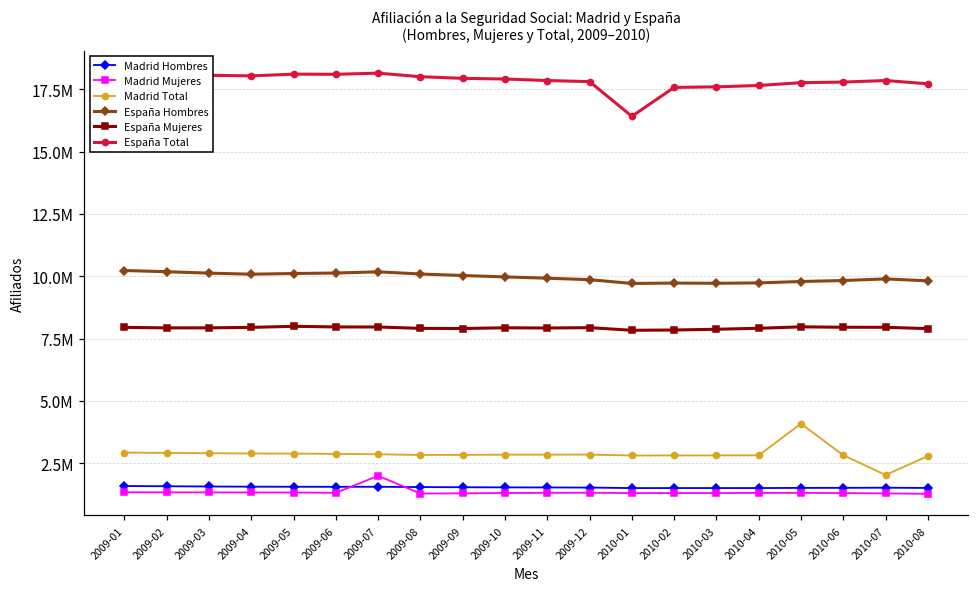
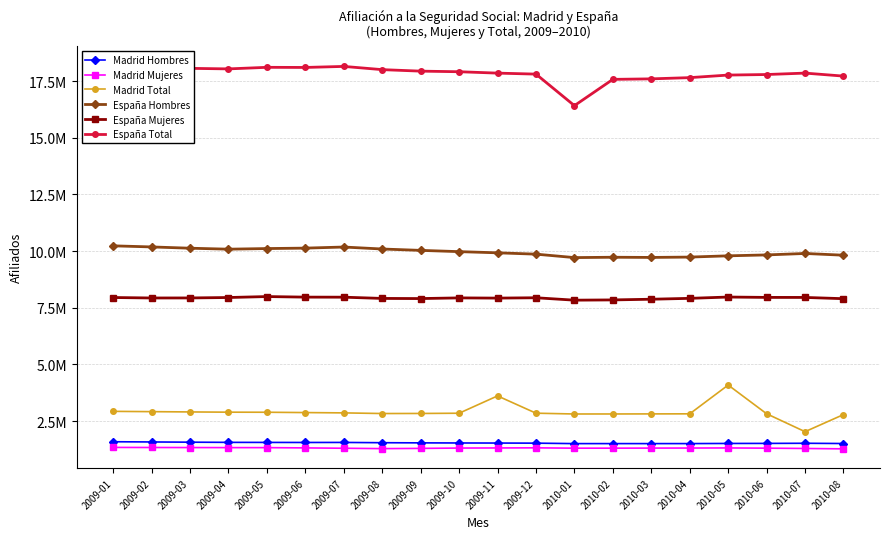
Madrid Mujeres, 2009-07: 2000000 -> 1300000
Madrid Total, 2009-11: 2800000 -> 3600000
